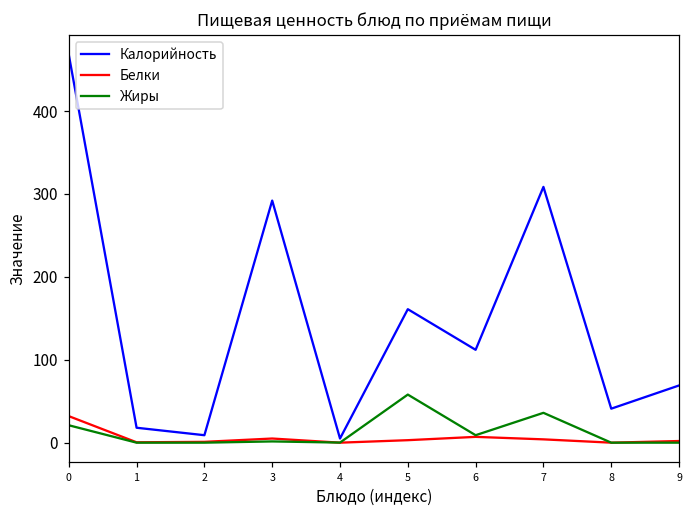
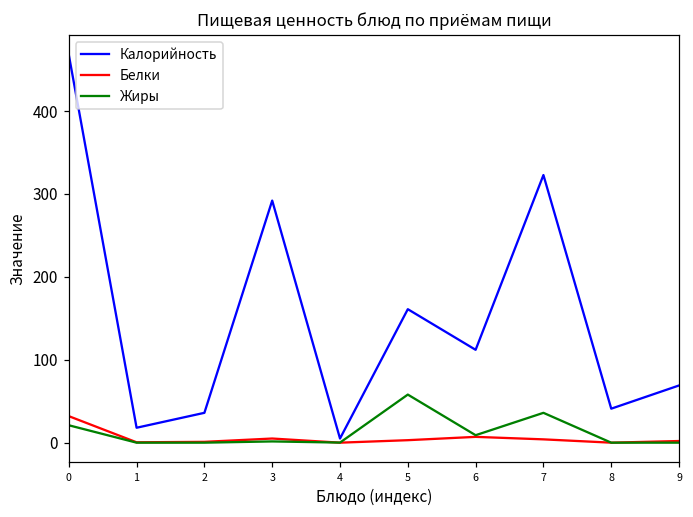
Калорийность, 2: 10 -> 40
Калорийность, 7: 310 -> 320
